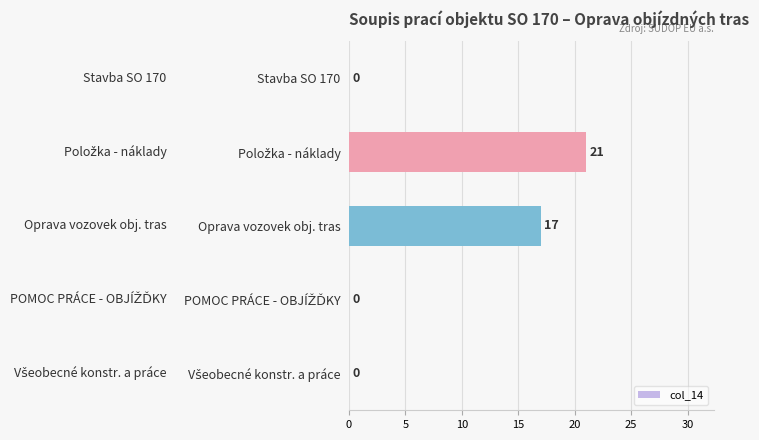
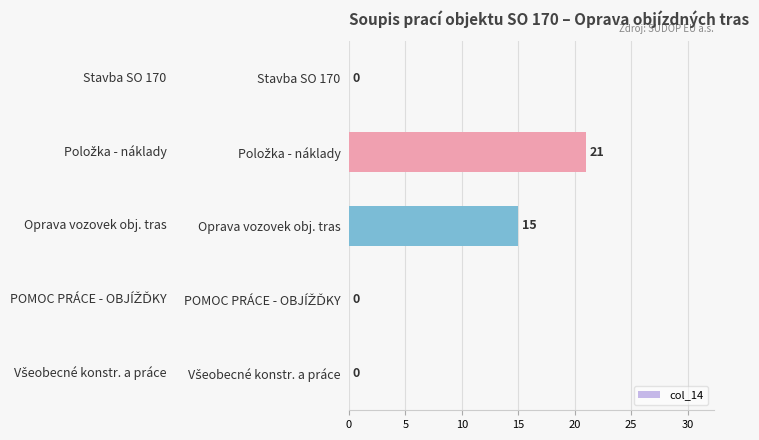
Oprava vozovek obj. tras: 17 -> 15
